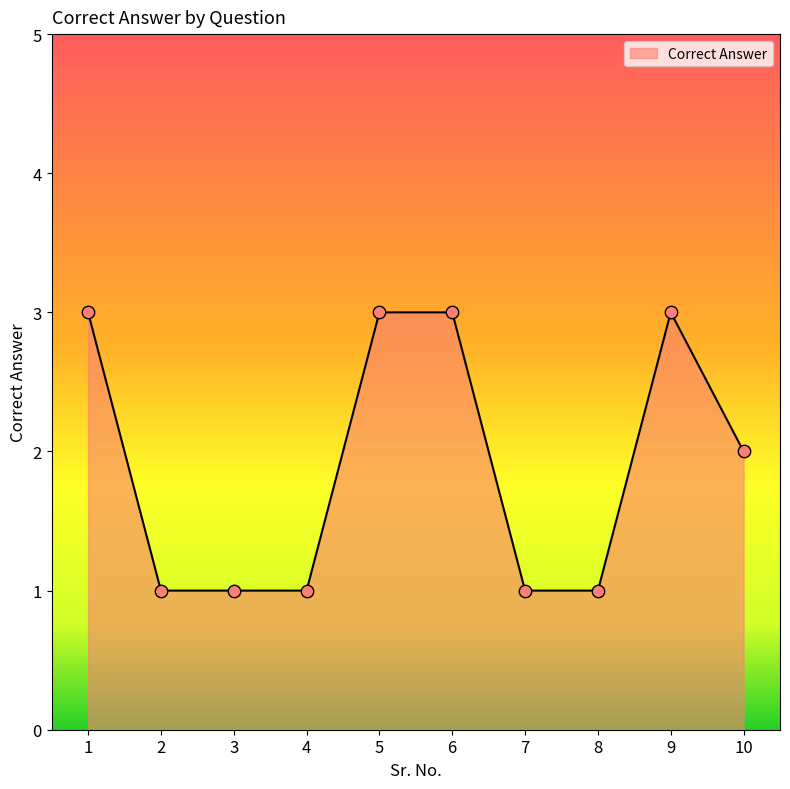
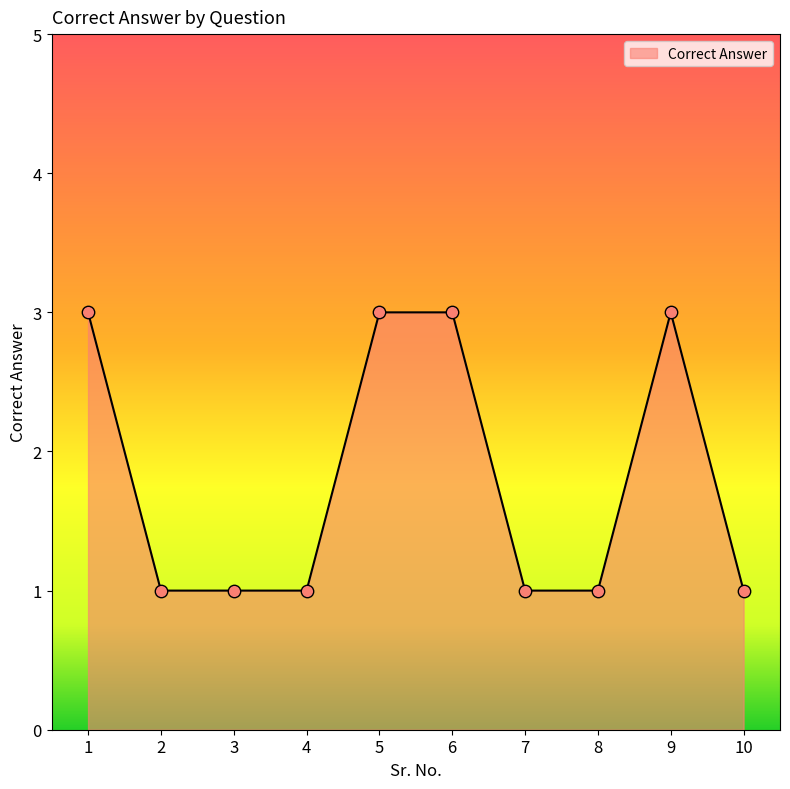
10: 2 -> 1
